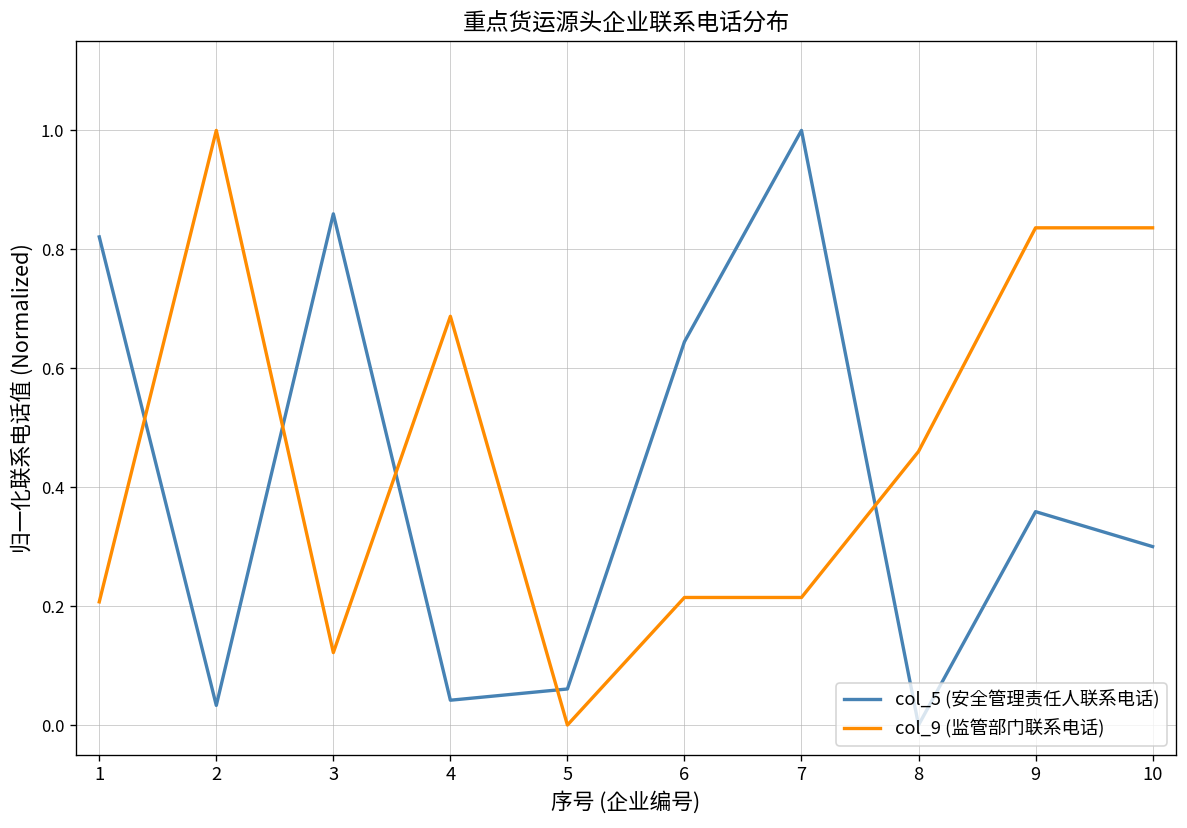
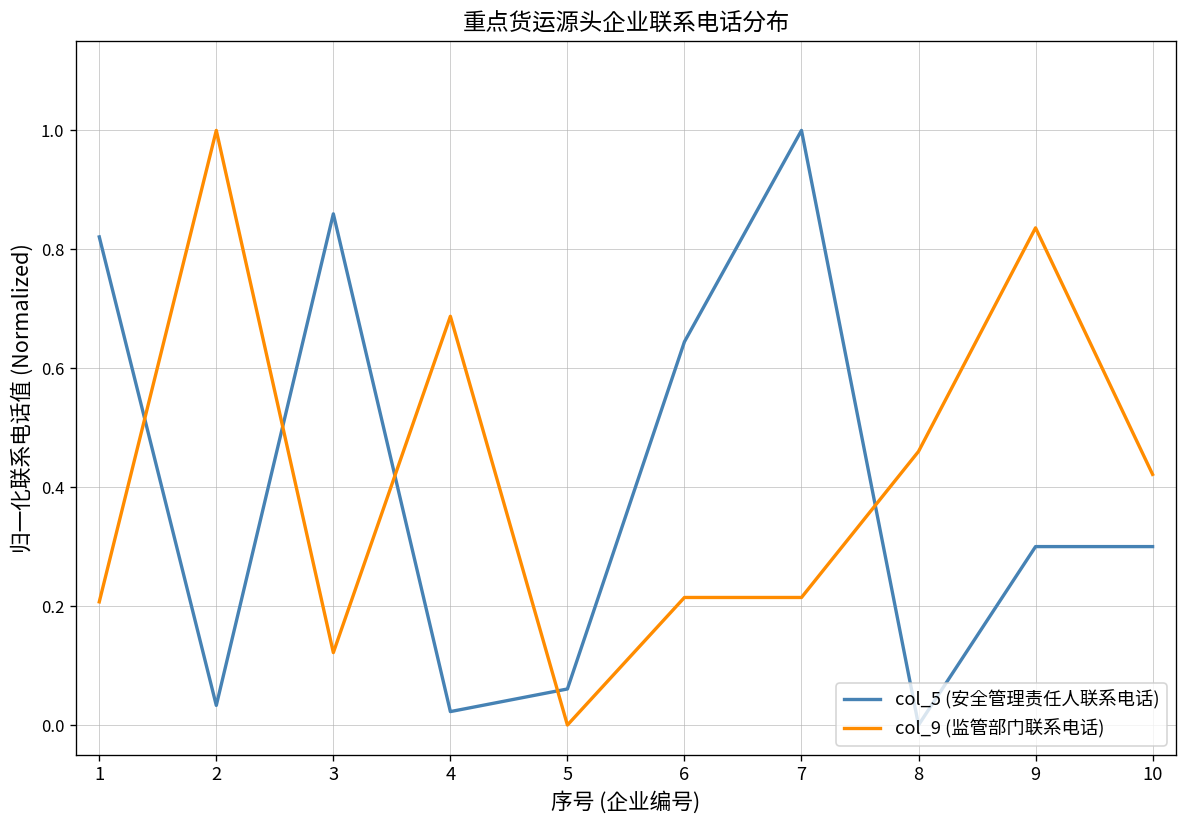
col_5 (安全管理责任人联系电话), 4: 0.04 -> 0.02
col_5 (安全管理责任人联系电话), 9: 0.36 -> 0.30
col_9 (监管部门联系电话), 10: 0.84 -> 0.42
